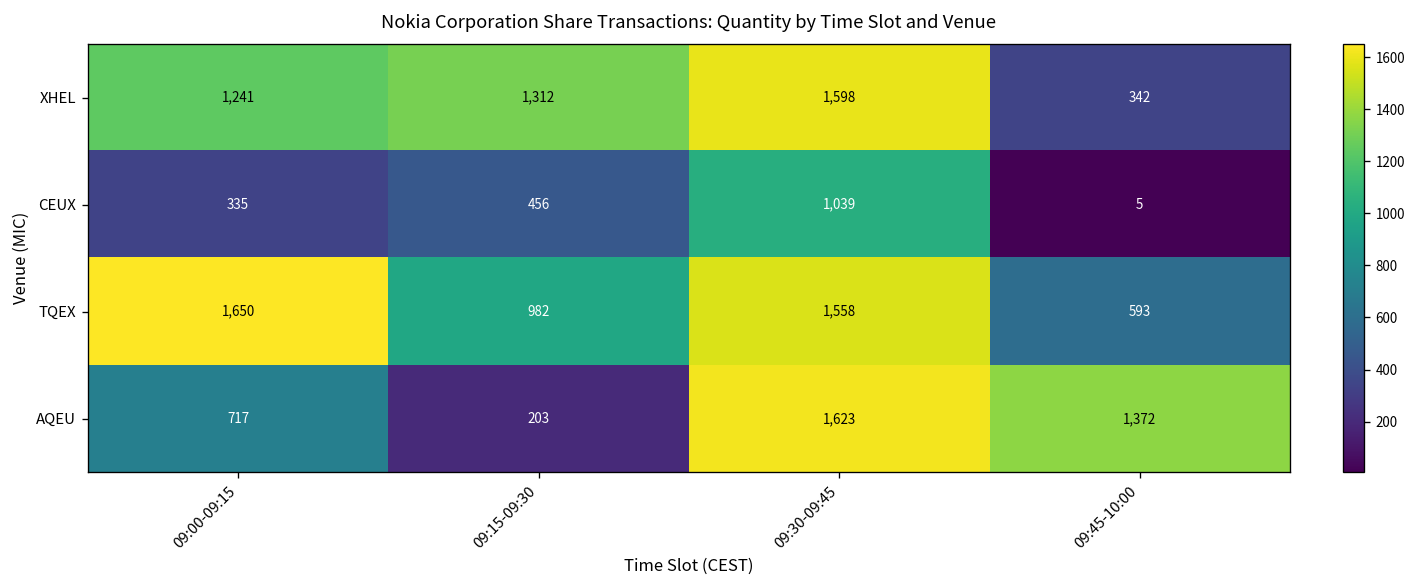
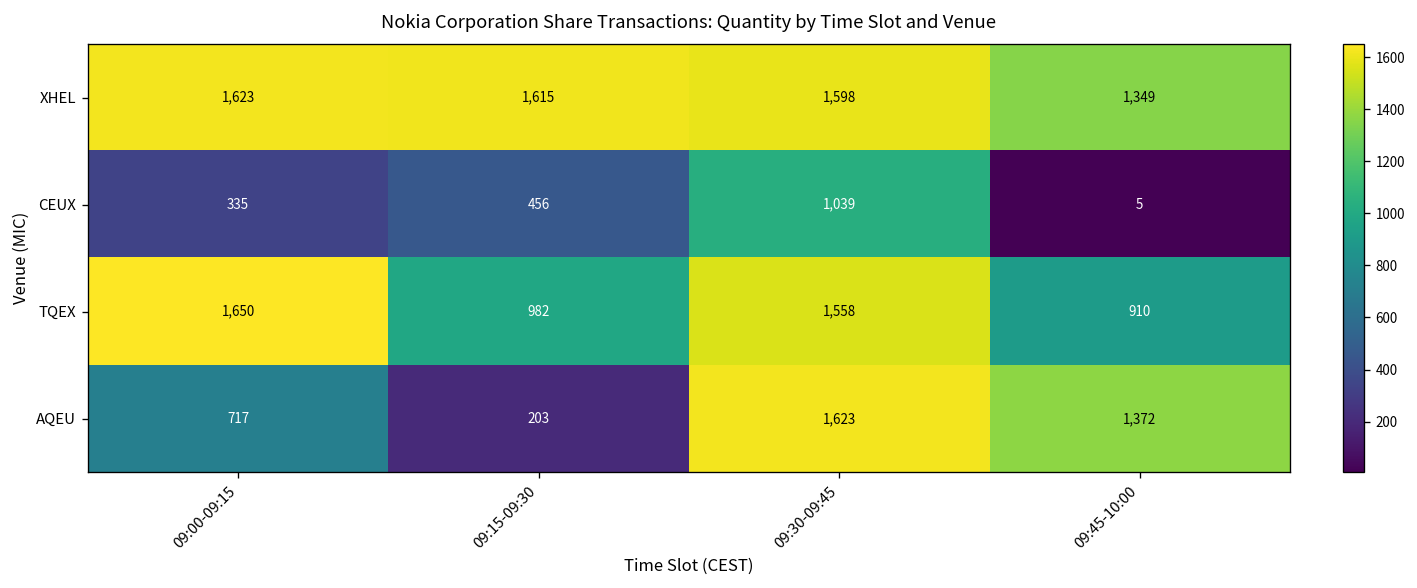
XHEL, 09:00-09:15: 1,241 -> 1,623
XHEL, 09:15-09:30: 1,312 -> 1,615
XHEL, 09:45-10:00: 342 -> 1,349
TQEX, 09:45-10:00: 593 -> 910
